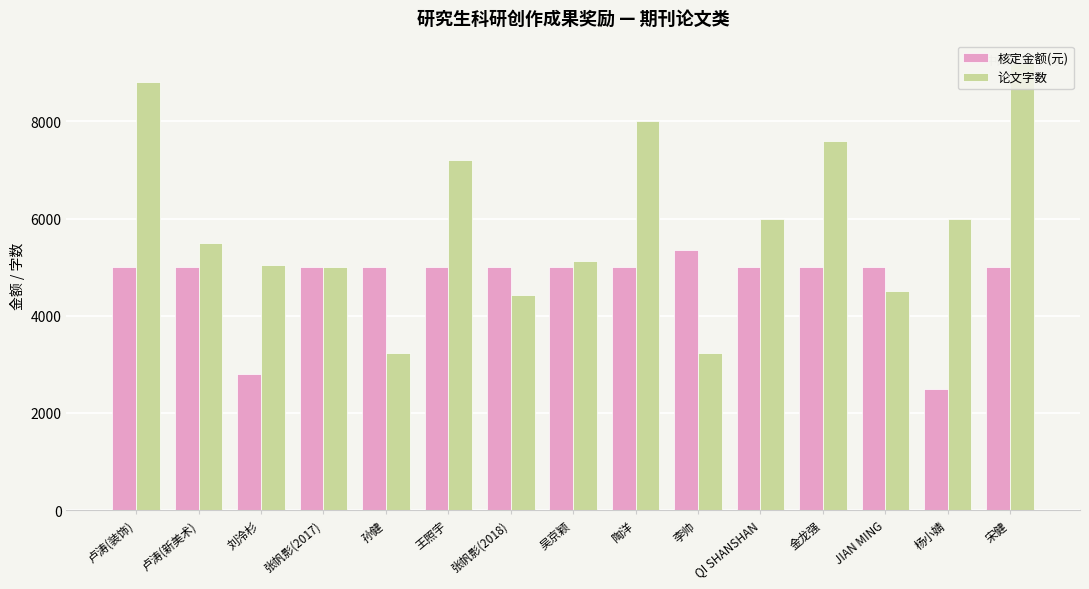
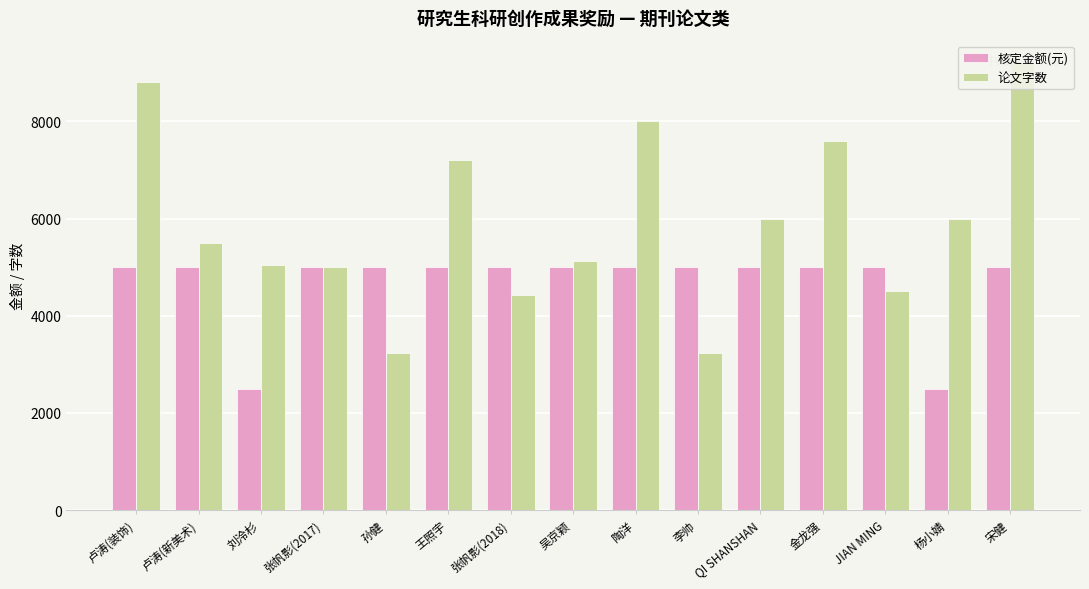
核定金额(元), 刘泠杉: 2800 -> 2500
核定金额(元), 李帅: 5300 -> 5000
